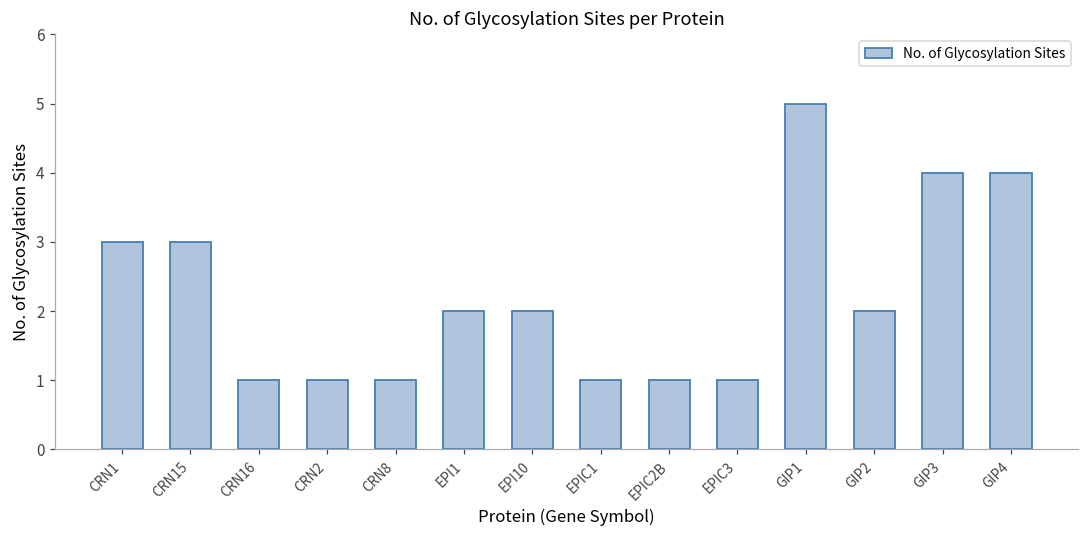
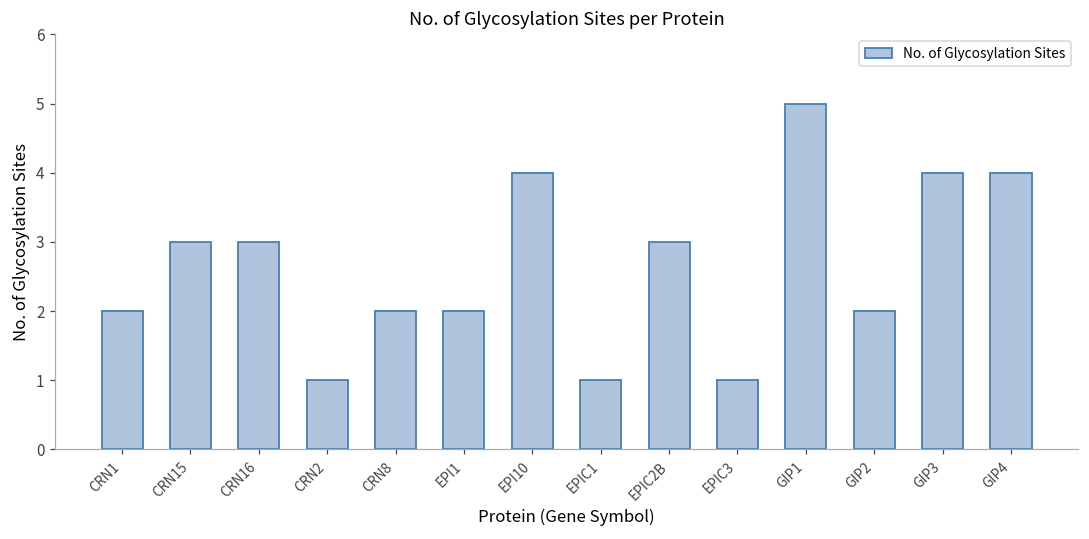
CRN1: 3 -> 2
CRN16: 1 -> 3
CRN8: 1 -> 2
EPI10: 2 -> 4
EPIC2B: 1 -> 3
